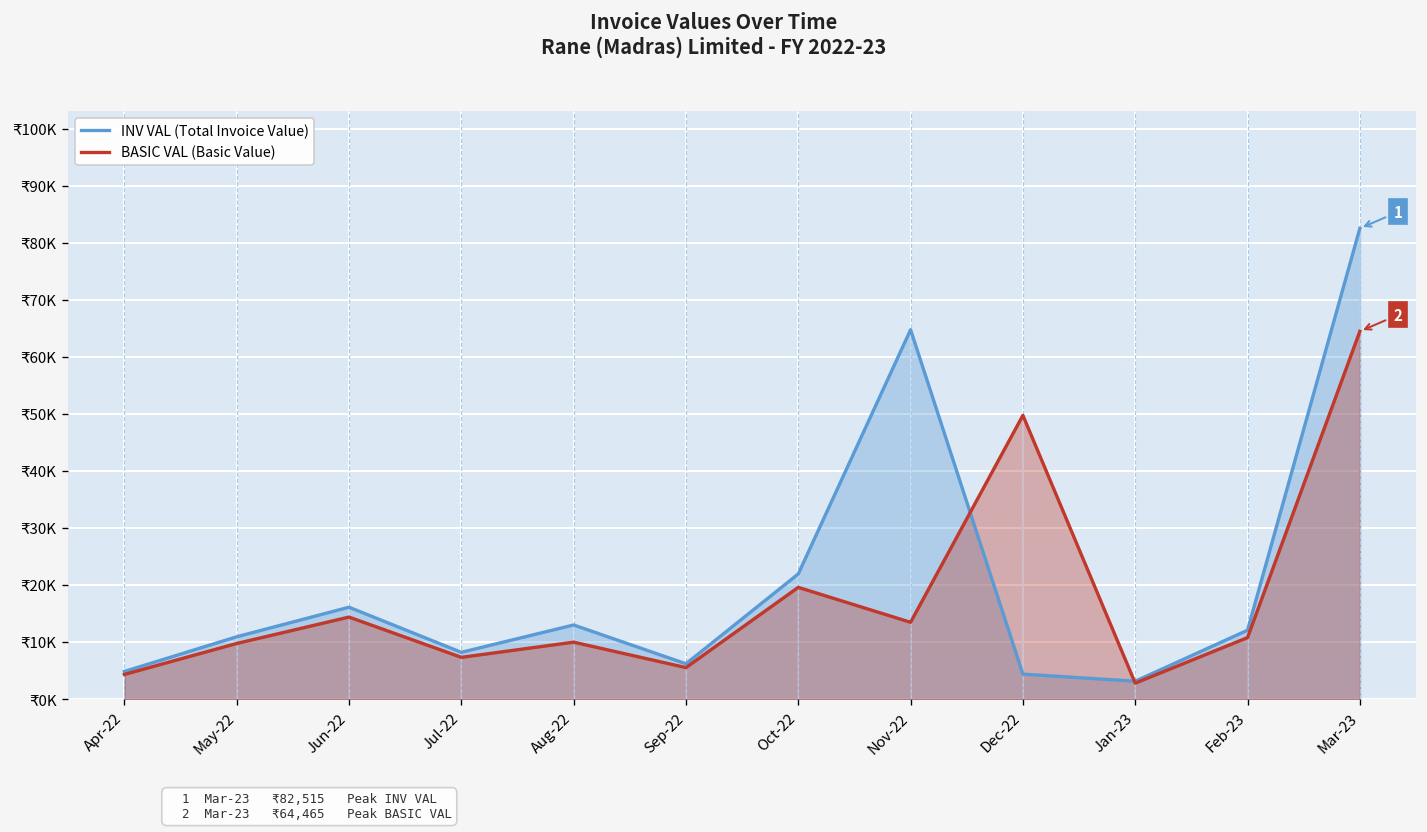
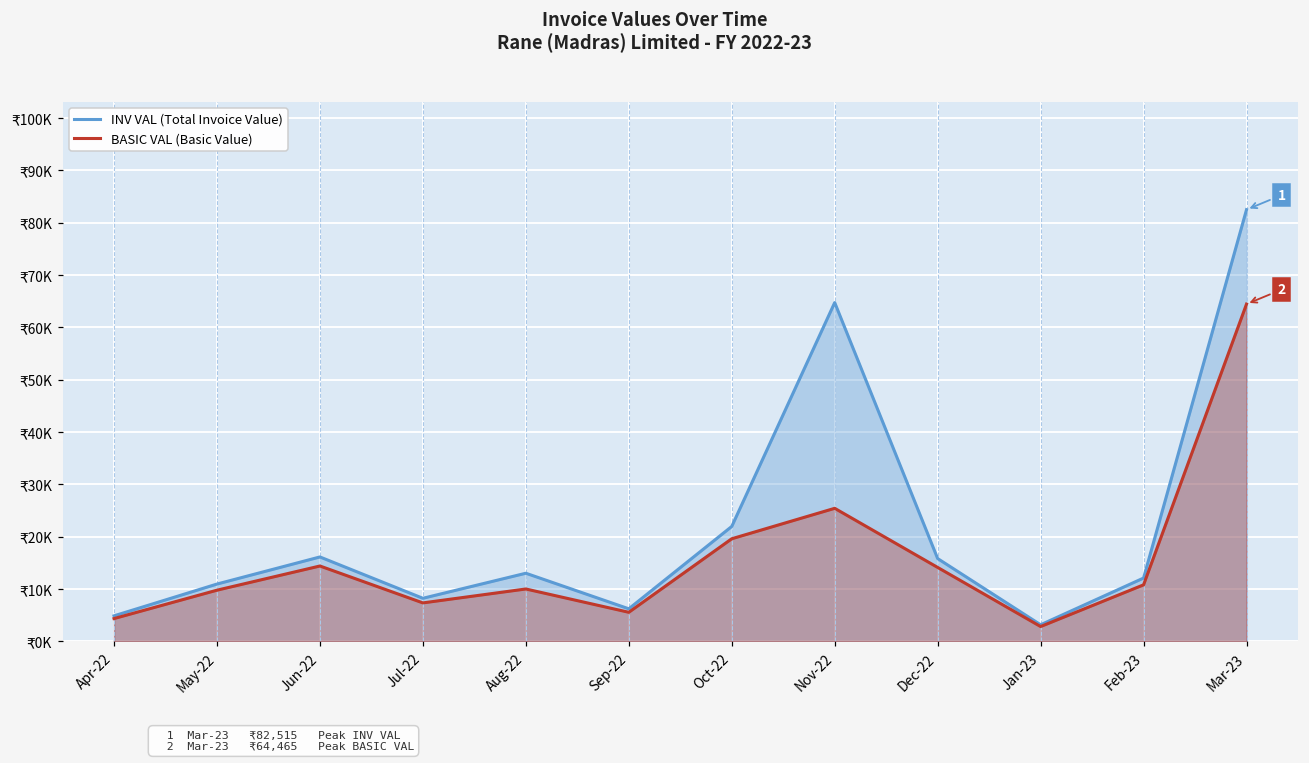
BASIC VAL (Basic Value), Nov-22: ₹13000 -> ₹25000
INV VAL (Total Invoice Value), Dec-22: ₹4000 -> ₹16000
BASIC VAL (Basic Value), Dec-22: ₹50000 -> ₹14000
